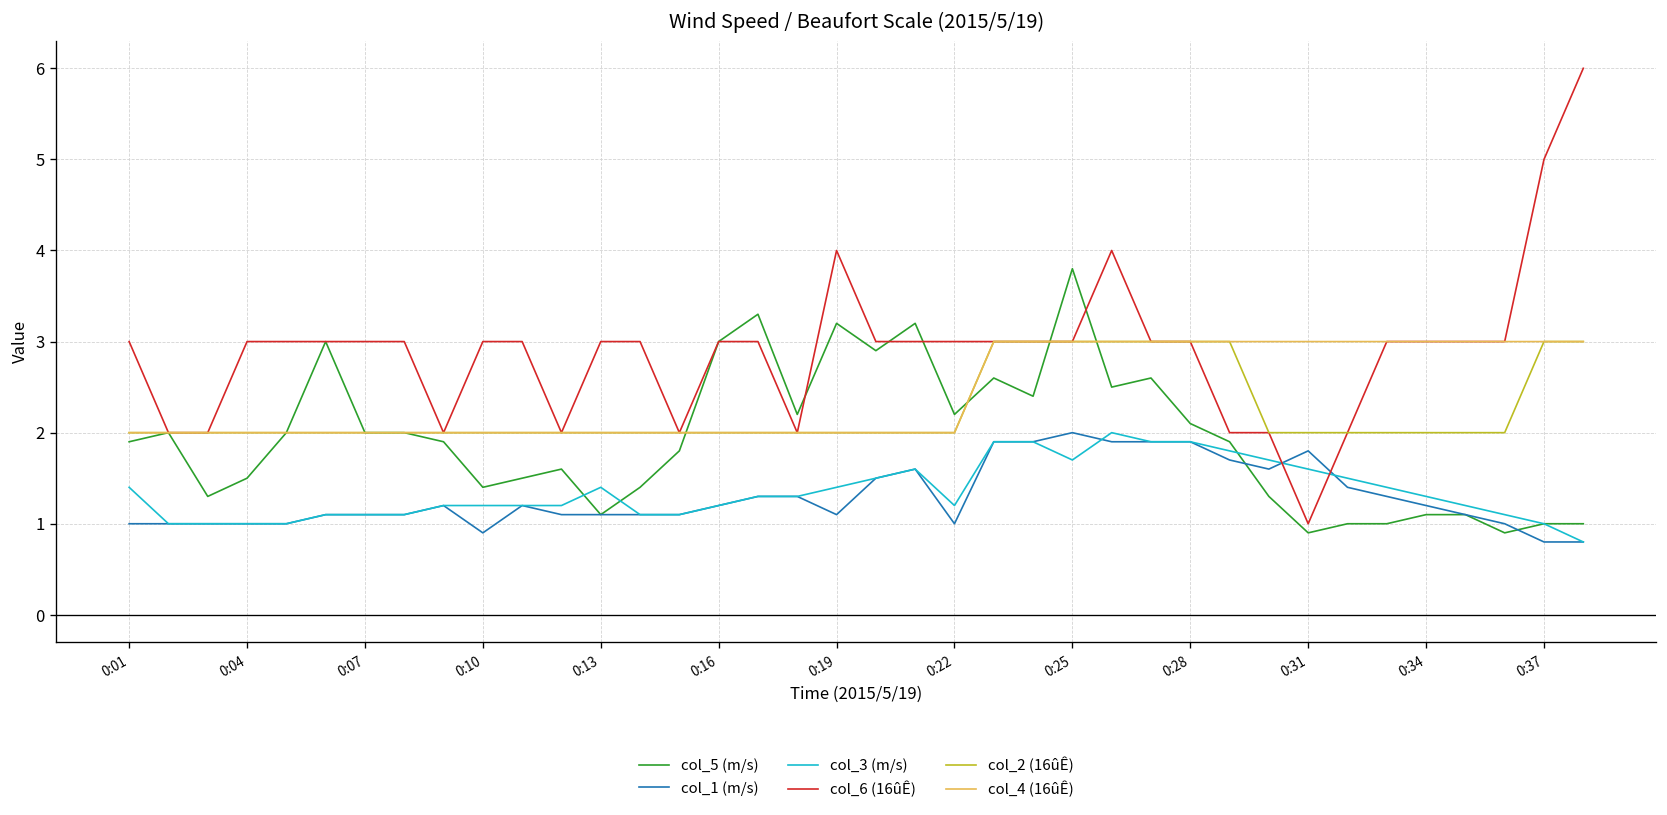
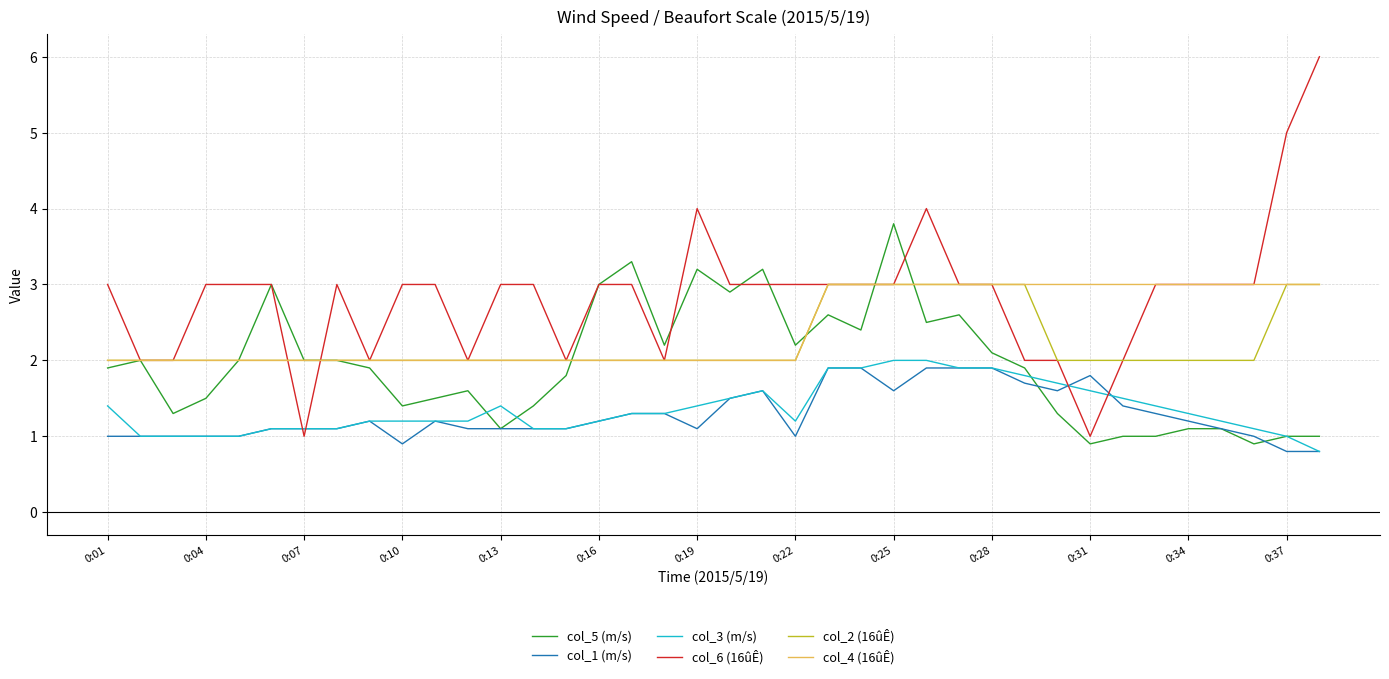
col_6 (16ûÊ), 0:07: 3 -> 1
col_1 (m/s), 0:25: 2.0 -> 1.6
col_3 (m/s), 0:25: 1.7 -> 2.0
